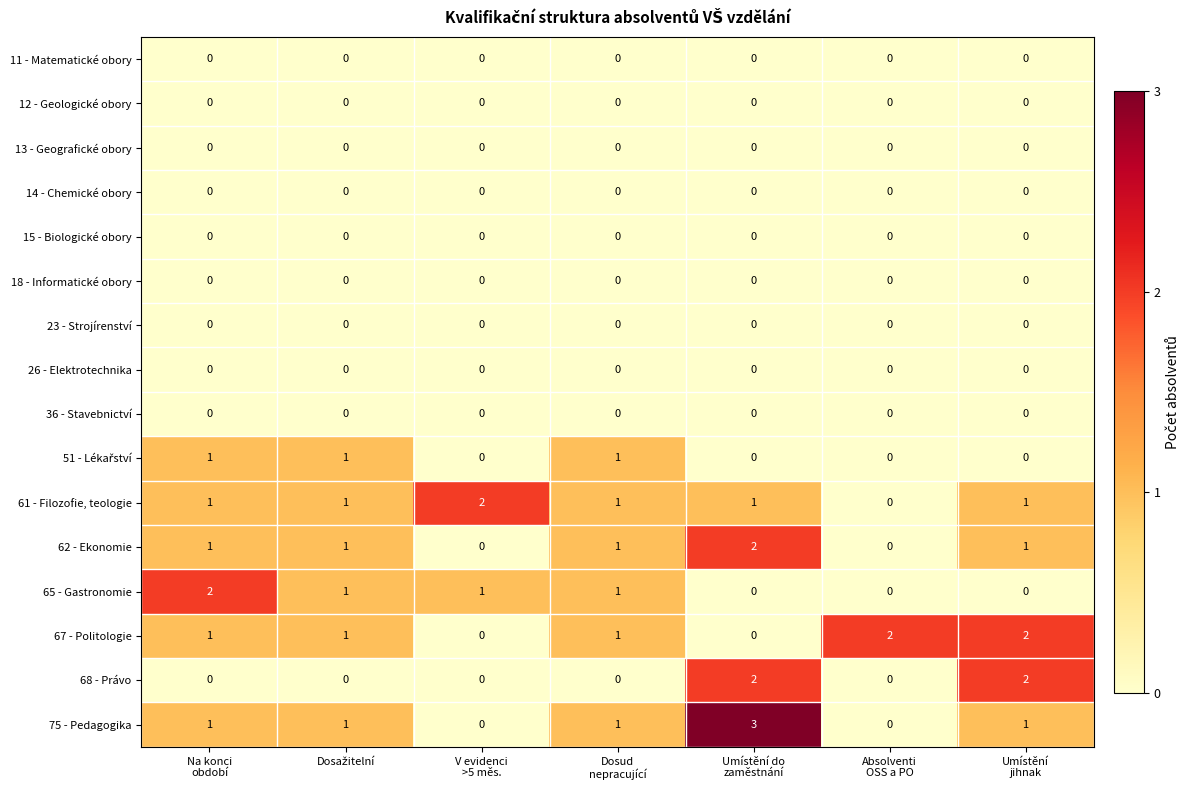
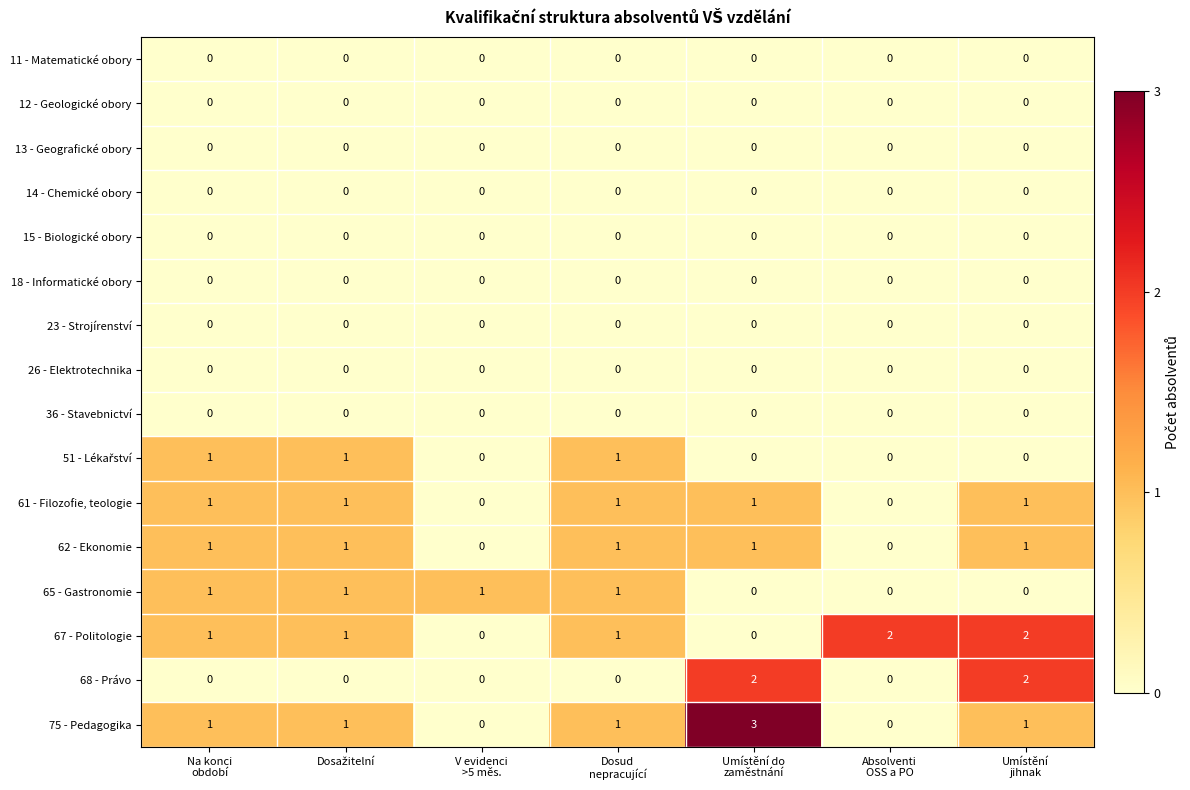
61 - Filozofie, teologie, V evidenci >5 měs.: 2 -> 0
62 - Ekonomie, Umístění do zaměstnání: 2 -> 1
65 - Gastronomie, Na konci období: 2 -> 1
